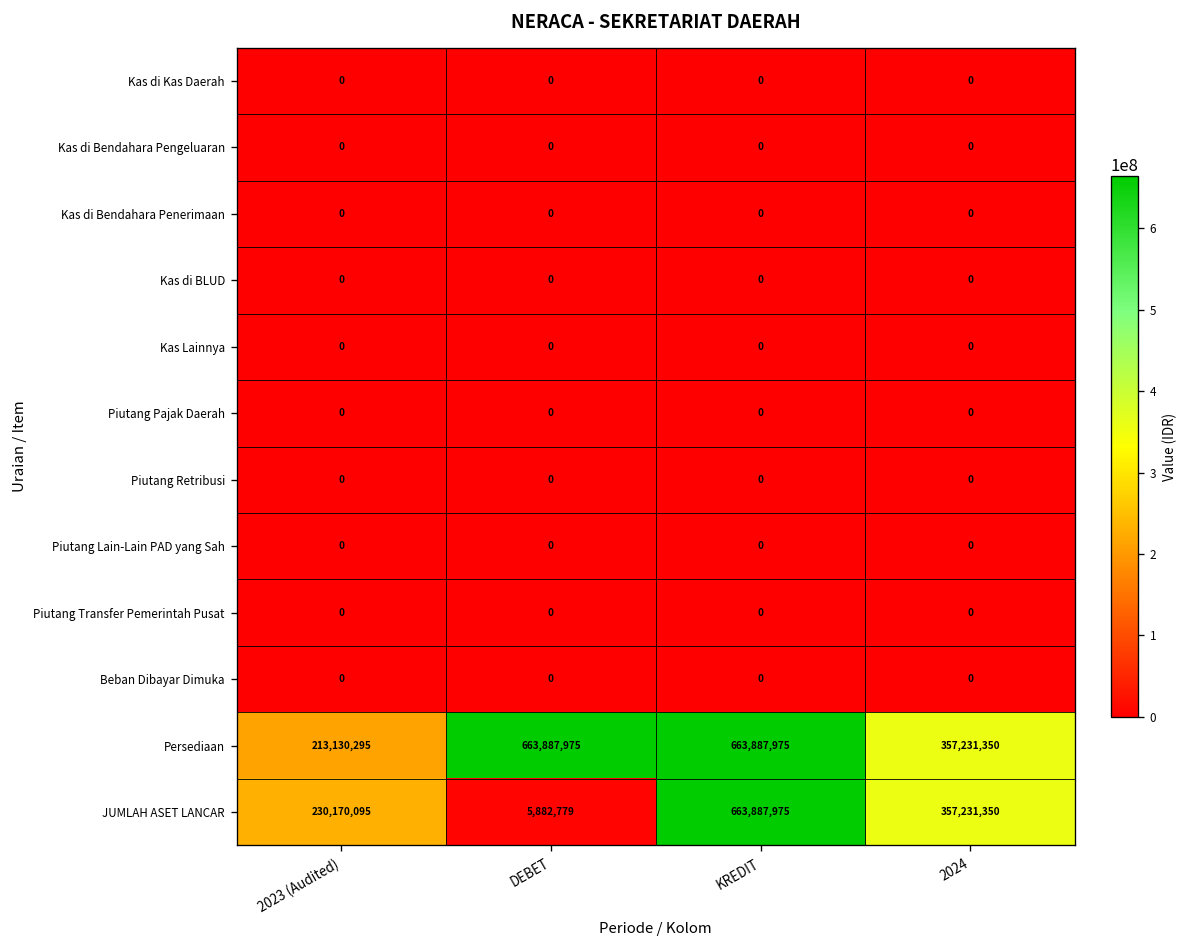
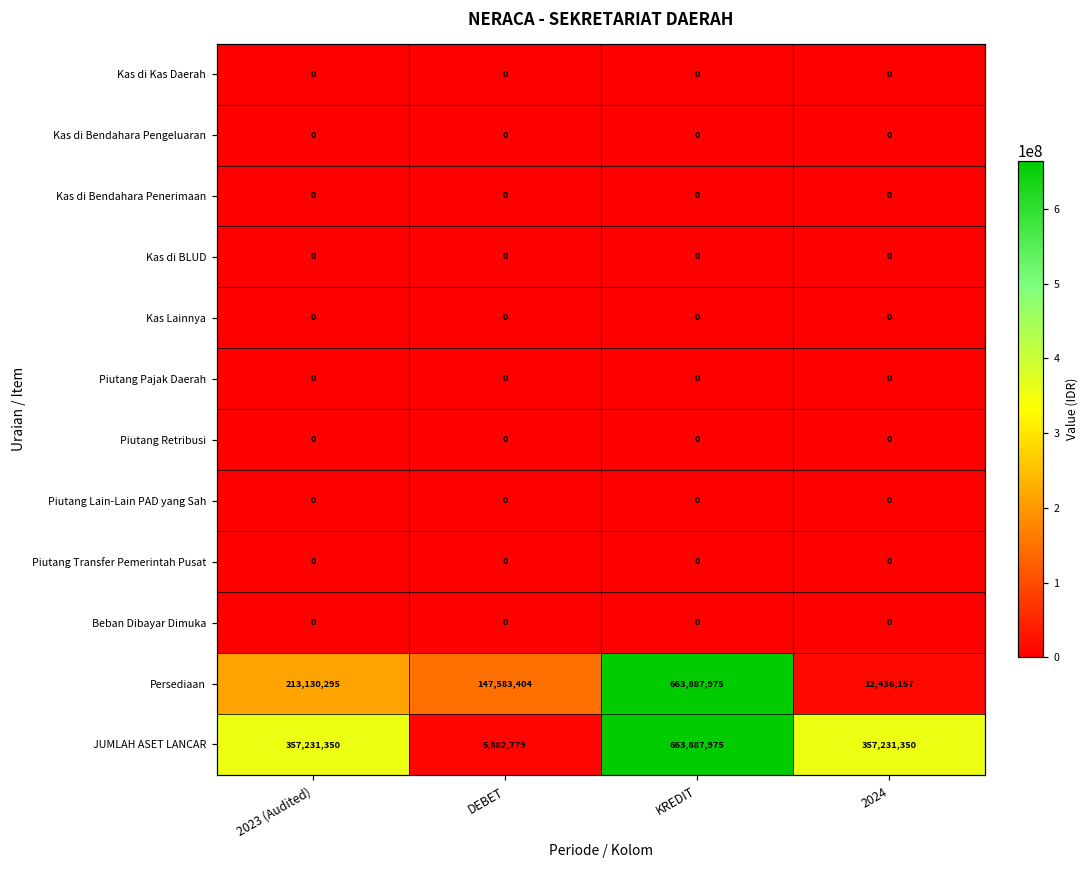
Persediaan, DEBET: 663,887,975 -> 147,583,404
Persediaan, 2024: 357,231,350 -> 12,436,157
JUMLAH ASET LANCAR, 2023 (Audited): 230,170,095 -> 357,231,350
